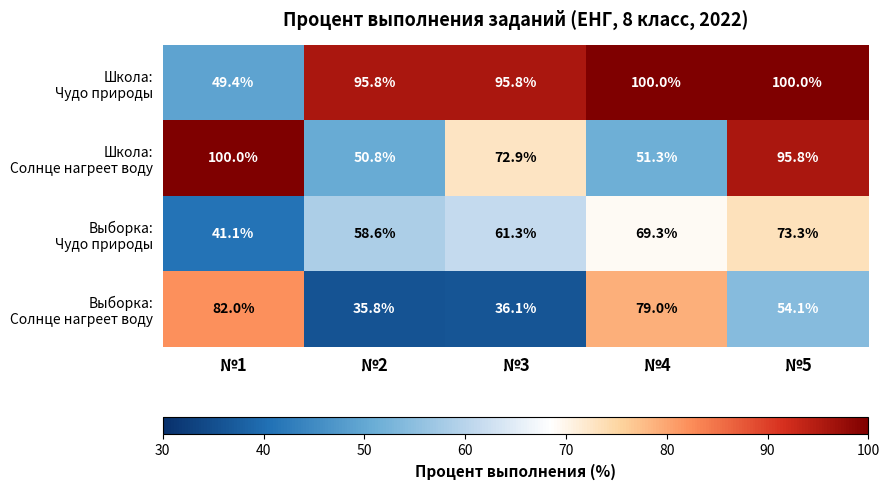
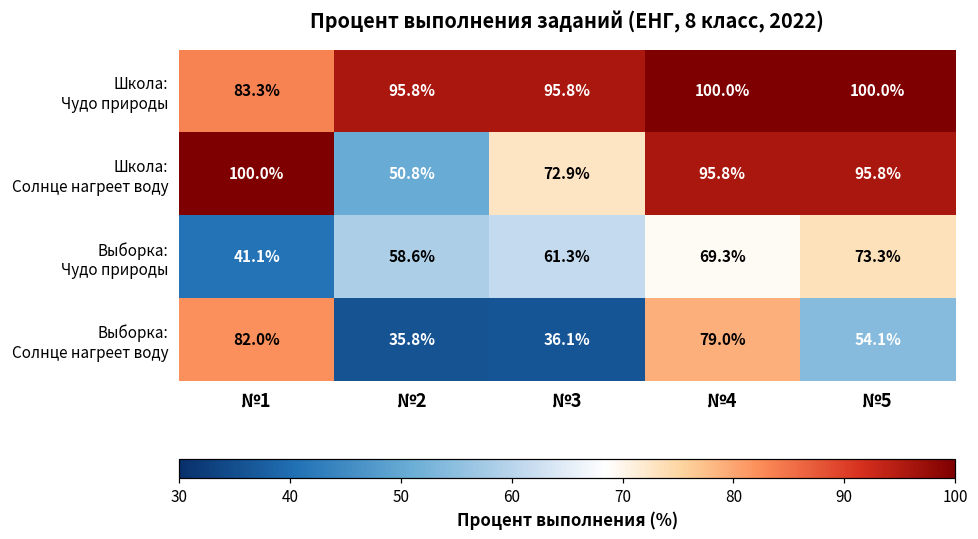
Школа: Чудо природы, №1: 49.4% -> 83.3%
Школа: Солнце нагреет воду, №4: 51.3% -> 95.8%
